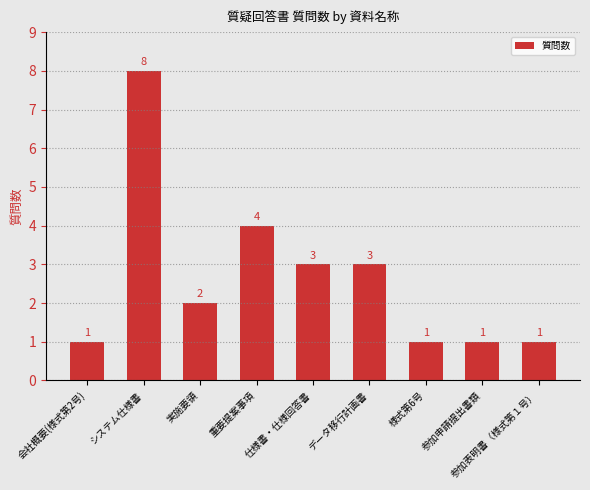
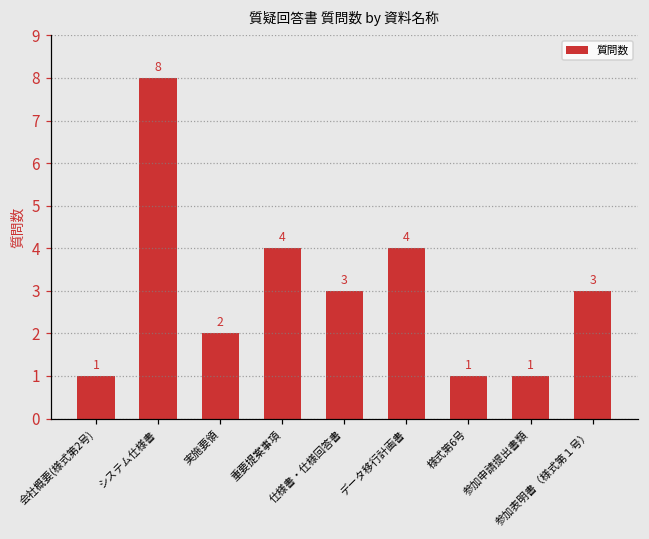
データ移行計画書: 3 -> 4
参加表明書（様式第１号）: 1 -> 3
